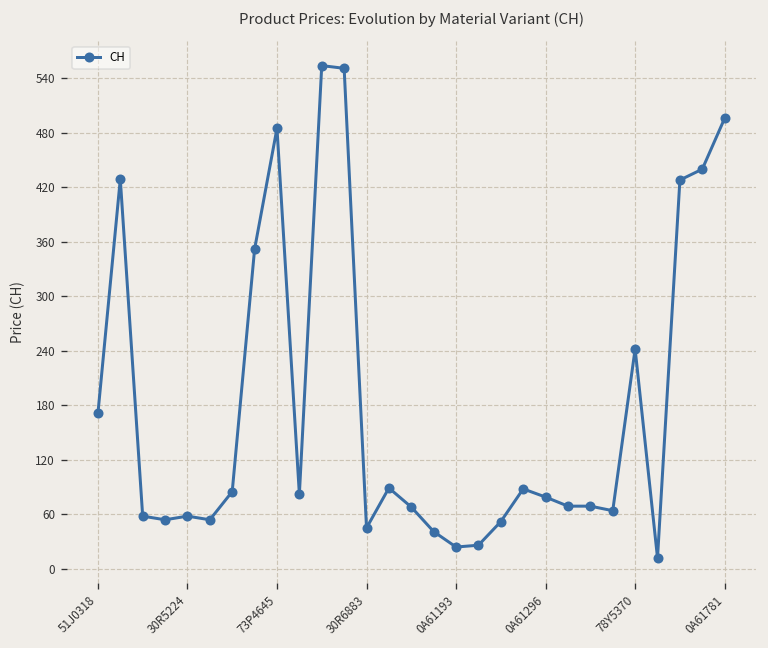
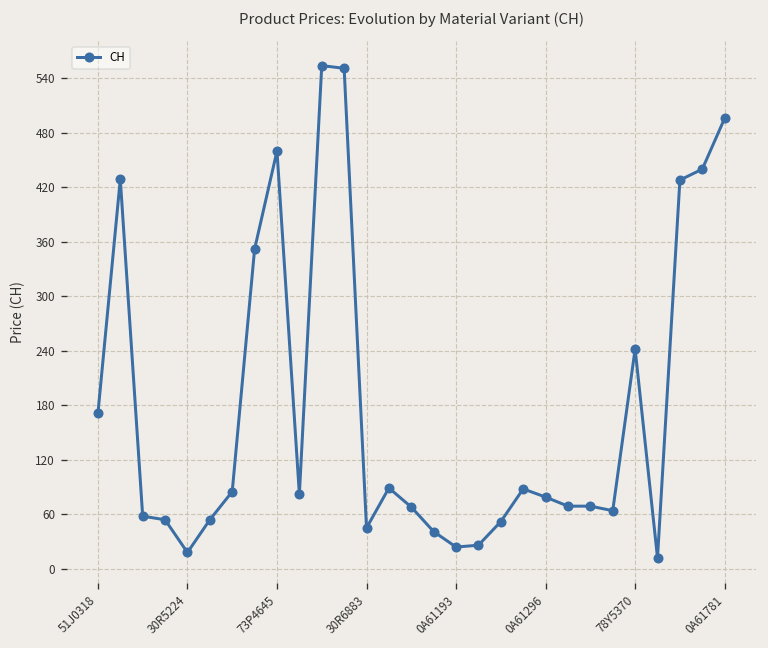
30R5224: 60 -> 20
73P4645: 490 -> 460
